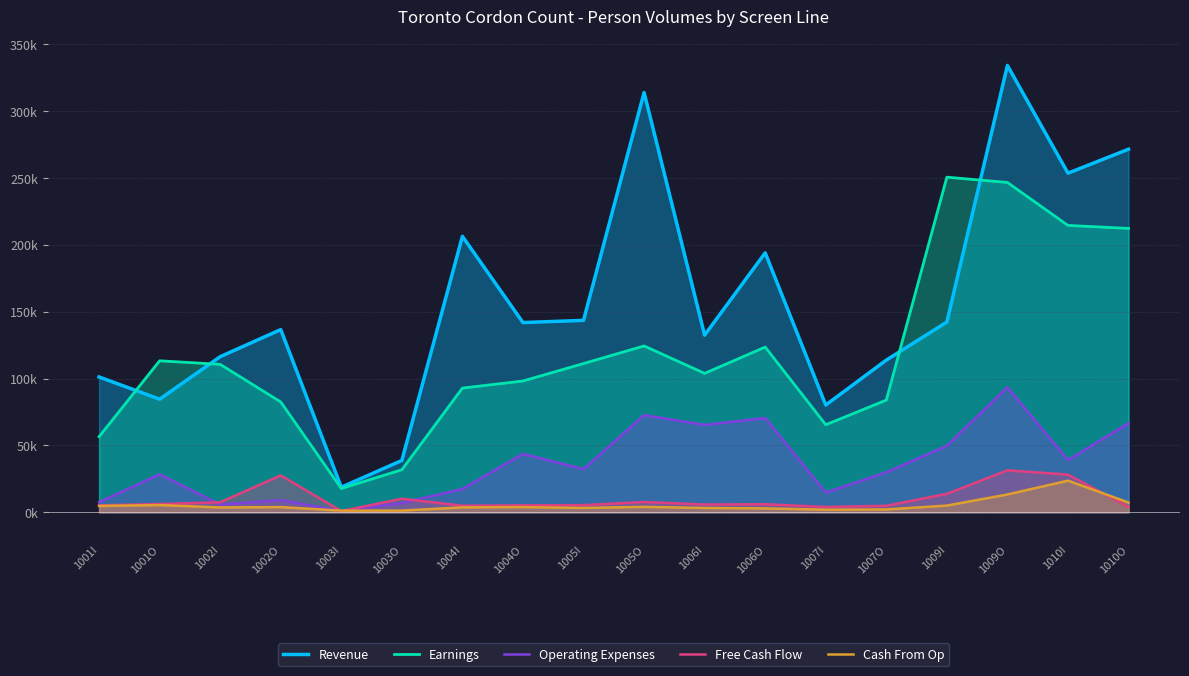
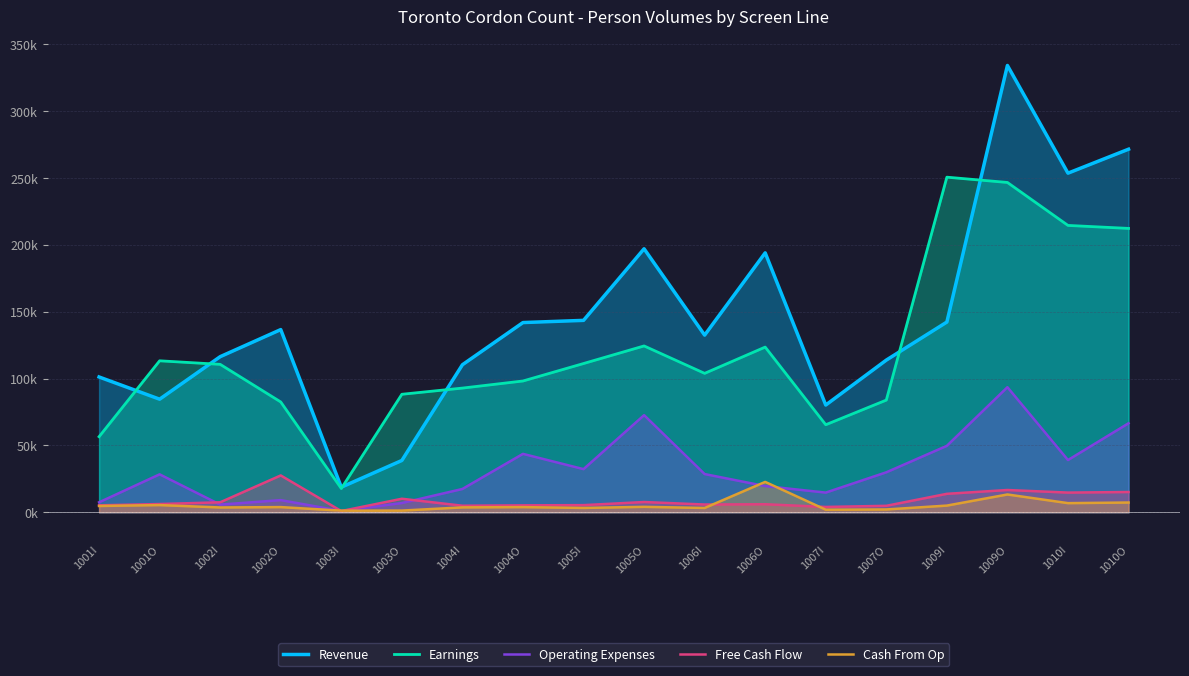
Earnings, 1003O: 32000 -> 88000
Revenue, 1004I: 206000 -> 110000
Revenue, 1005O: 314000 -> 197000
Operating Expenses, 1006I: 65000 -> 29000
Operating Expenses, 1006O: 70000 -> 20000
Cash From Op, 1006O: 3000 -> 23000
Free Cash Flow, 1009O: 31000 -> 17000
Free Cash Flow, 1010I: 28000 -> 15000
Cash From Op, 1010I: 24000 -> 7000
Free Cash Flow, 1010O: 4000 -> 15000
